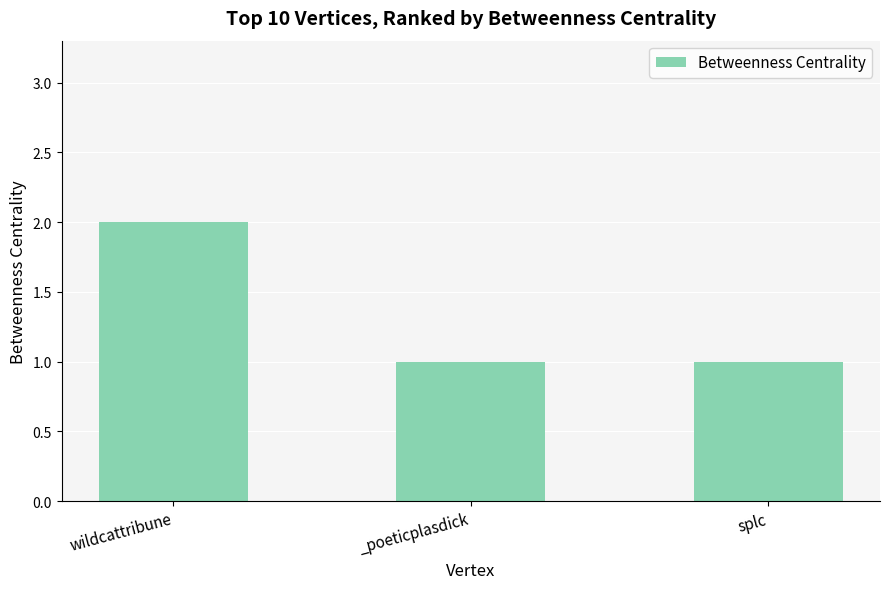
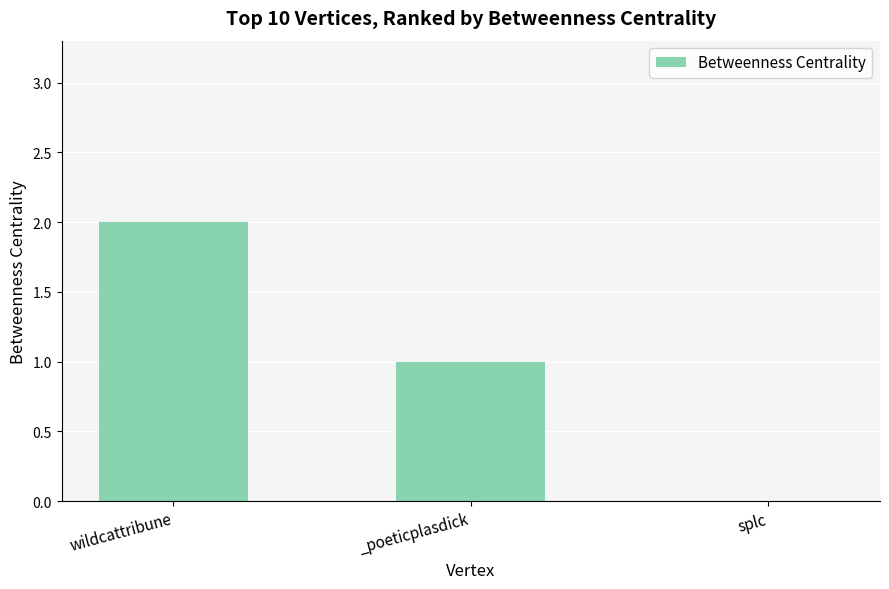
splc: 1 -> 0
